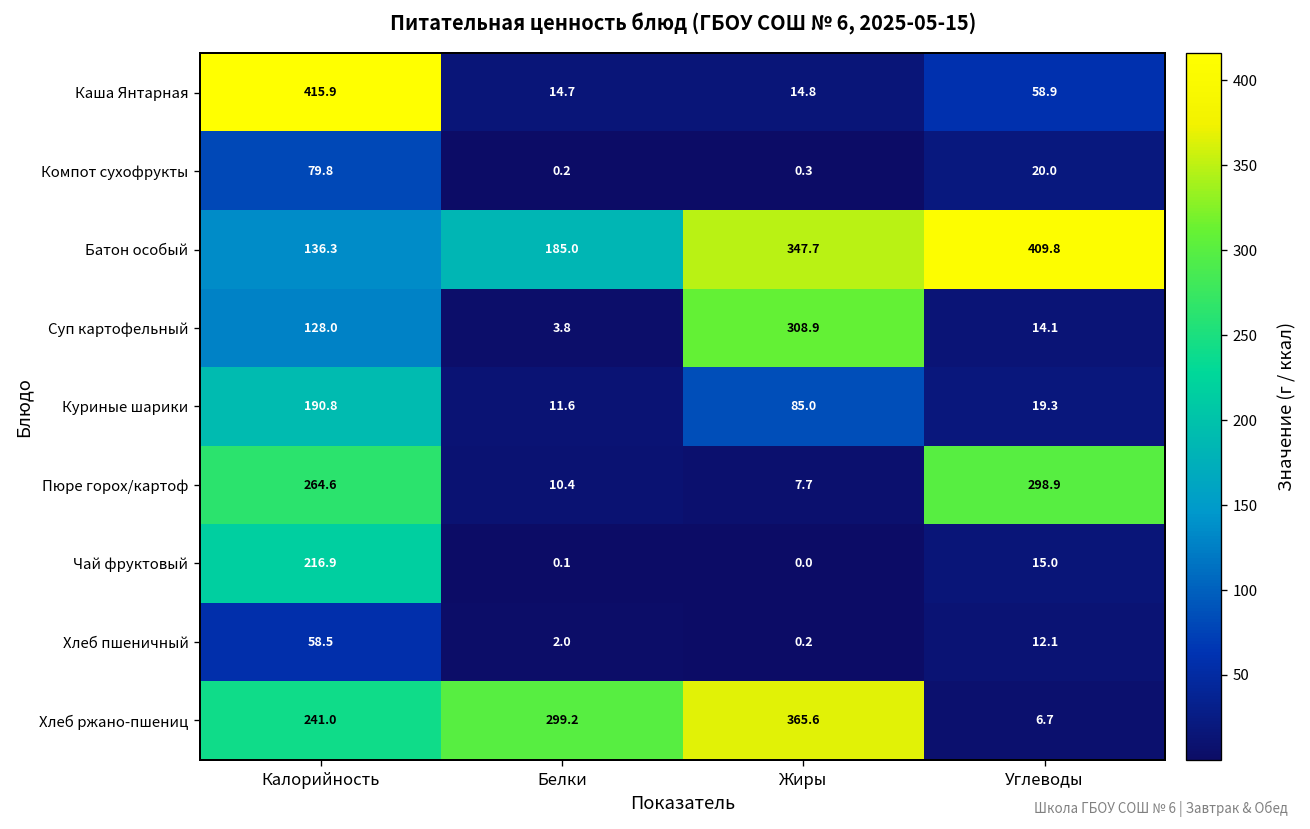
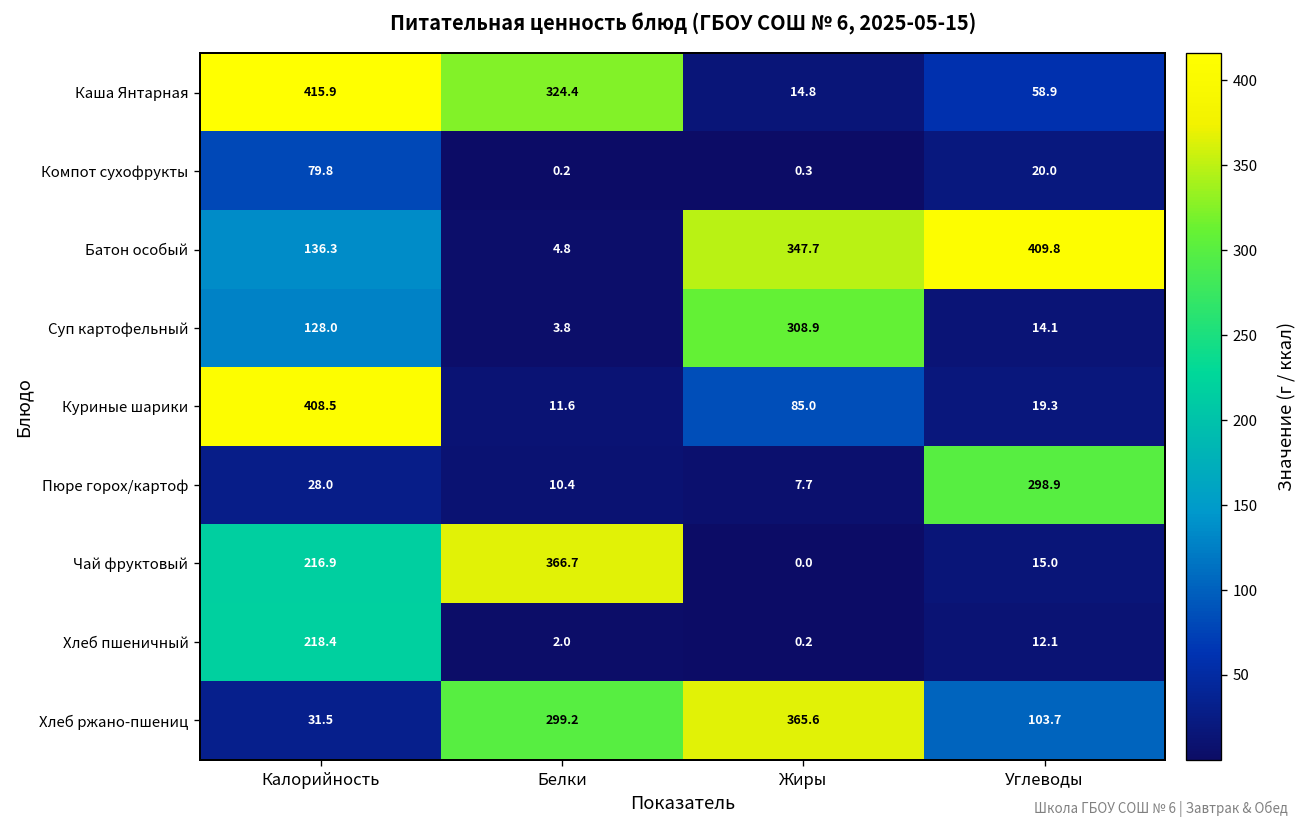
Каша Янтарная, Белки: 14.7 -> 324.4
Батон особый, Белки: 185.0 -> 4.8
Куриные шарики, Калорийность: 190.8 -> 408.5
Пюре горох/картоф, Калорийность: 264.6 -> 28.0
Чай фруктовый, Белки: 0.1 -> 366.7
Хлеб пшеничный, Калорийность: 58.5 -> 218.4
Хлеб ржано-пшениц, Калорийность: 241.0 -> 31.5
Хлеб ржано-пшениц, Углеводы: 6.7 -> 103.7
